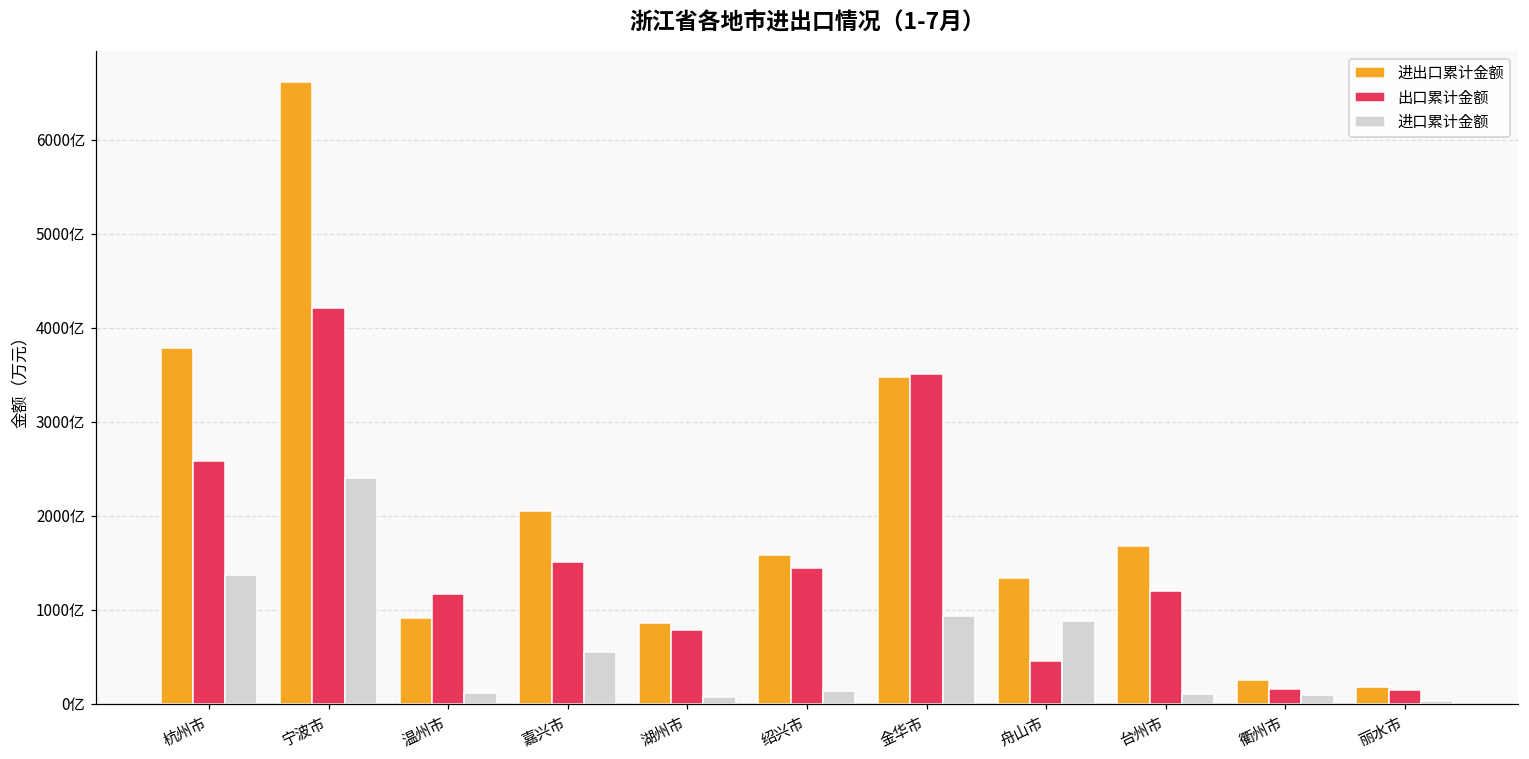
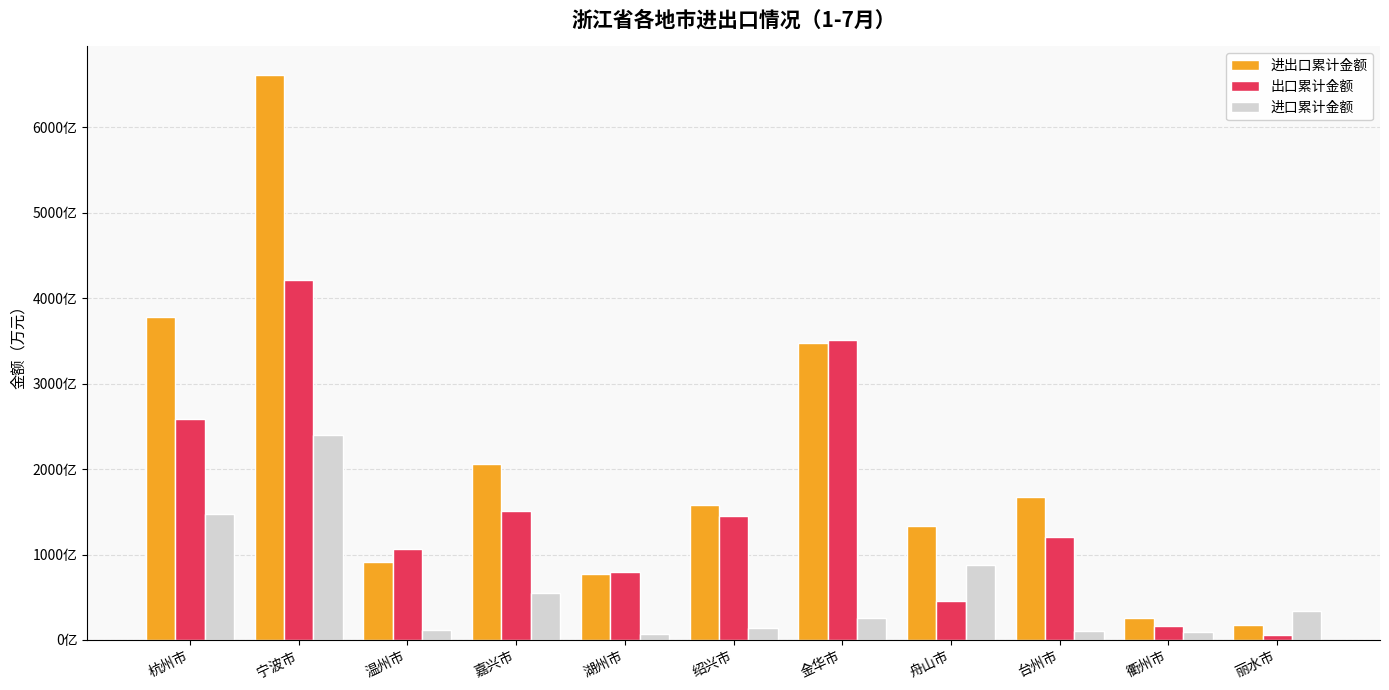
进口累计金额, 杭州市: 1400亿 -> 1500亿
出口累计金额, 温州市: 1200亿 -> 1100亿
进出口累计金额, 湖州市: 900亿 -> 800亿
进口累计金额, 金华市: 900亿 -> 300亿
出口累计金额, 丽水市: 150亿 -> 50亿
进口累计金额, 丽水市: 0亿 -> 300亿
